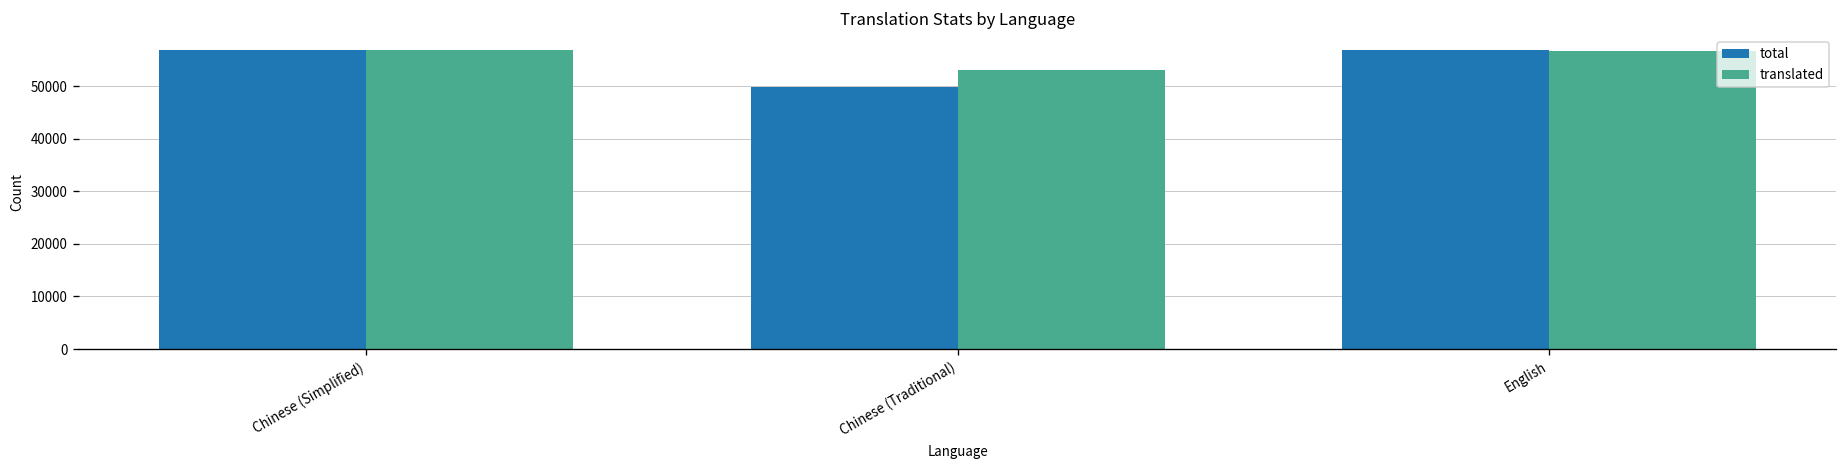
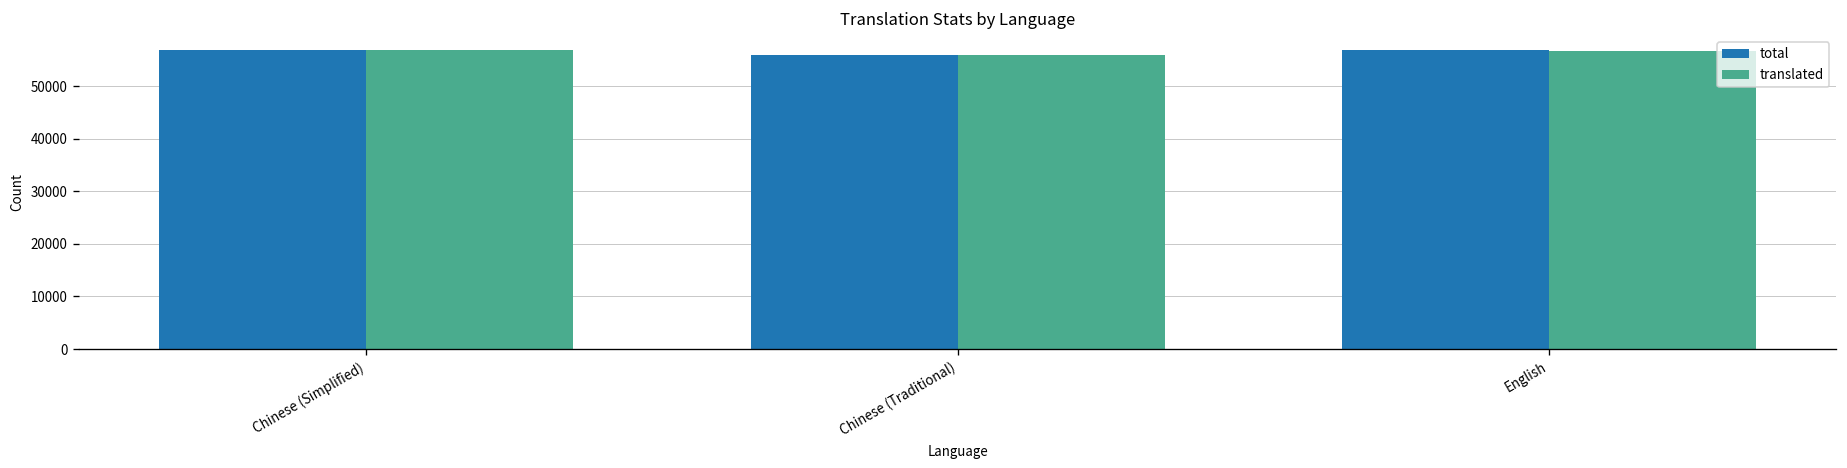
total, Chinese (Traditional): 50000 -> 56000
translated, Chinese (Traditional): 53000 -> 56000
